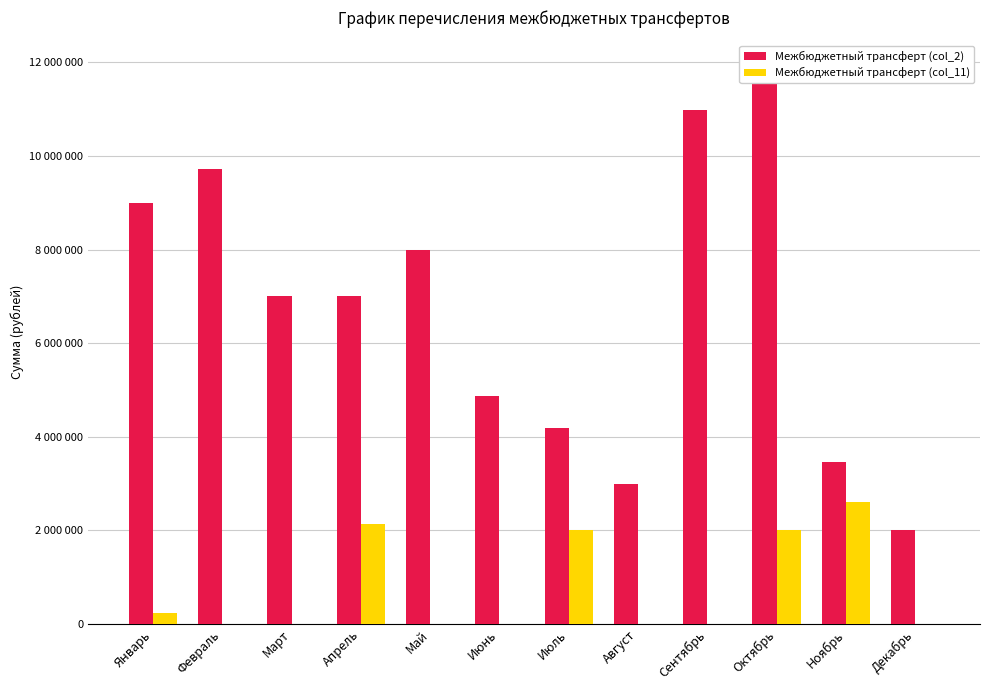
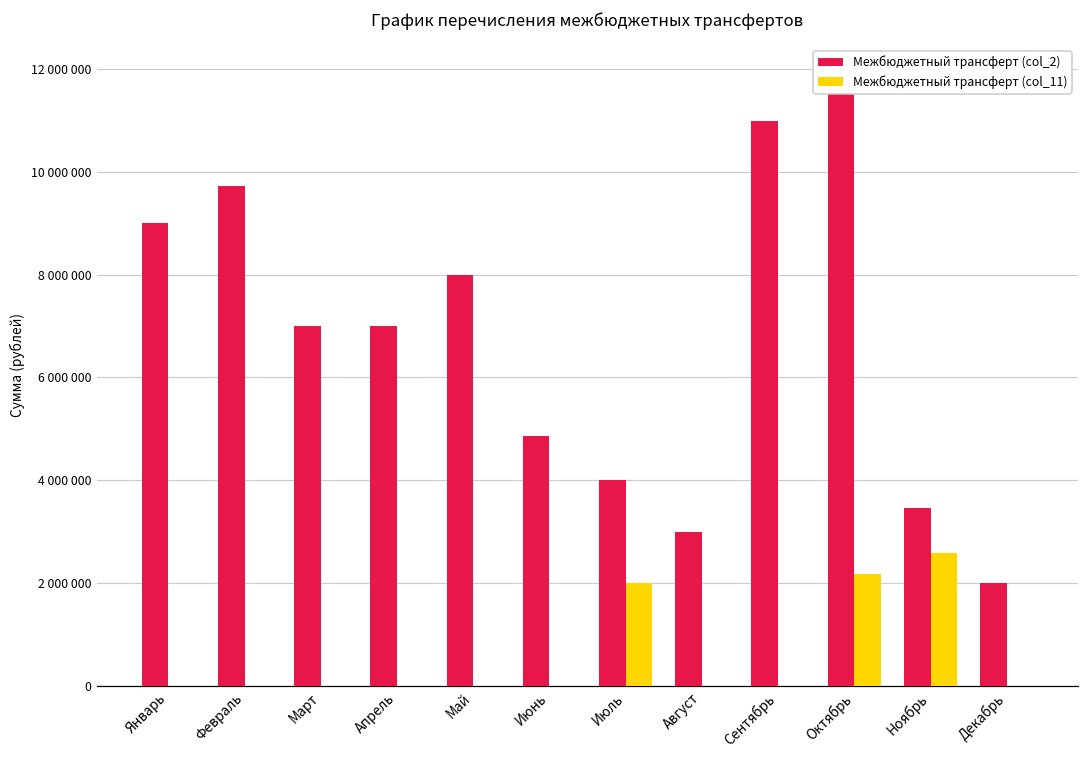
Межбюджетный трансферт (col_11), Январь: 200000 -> 0
Межбюджетный трансферт (col_11), Апрель: 2100000 -> 0
Межбюджетный трансферт (col_2), Июль: 4200000 -> 4000000
Межбюджетный трансферт (col_11), Октябрь: 2000000 -> 2200000
